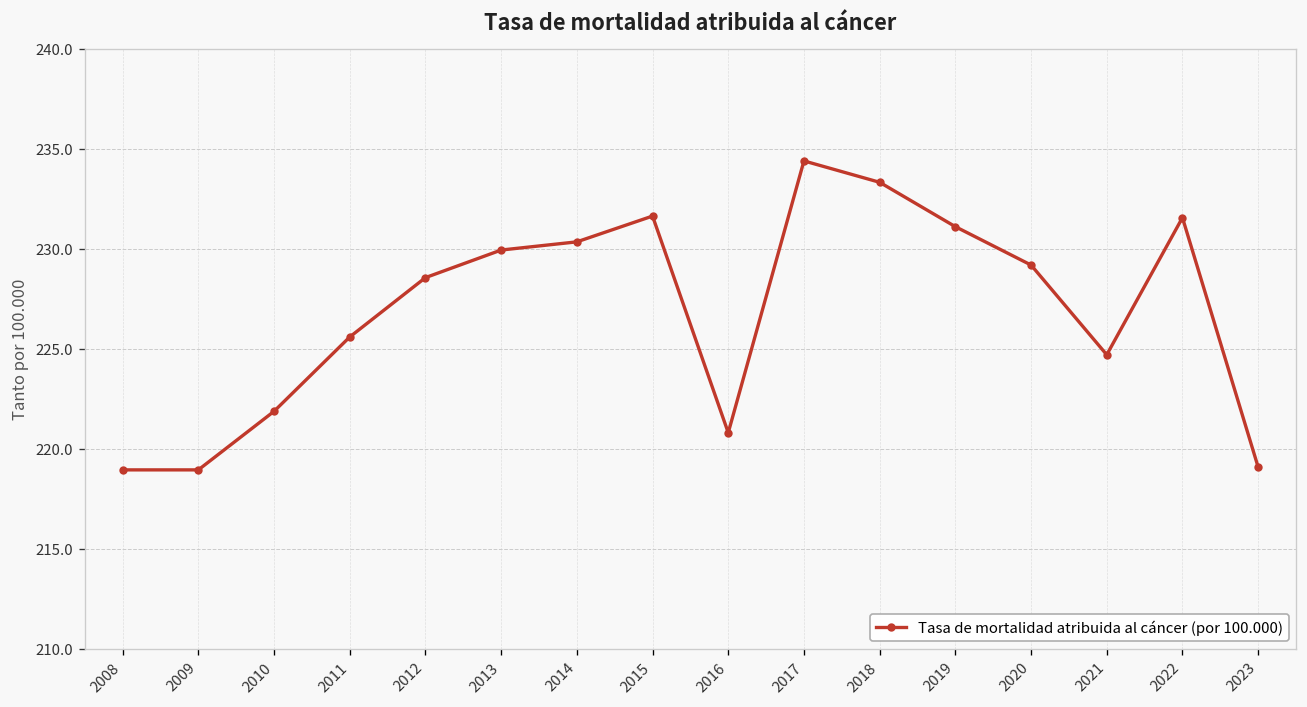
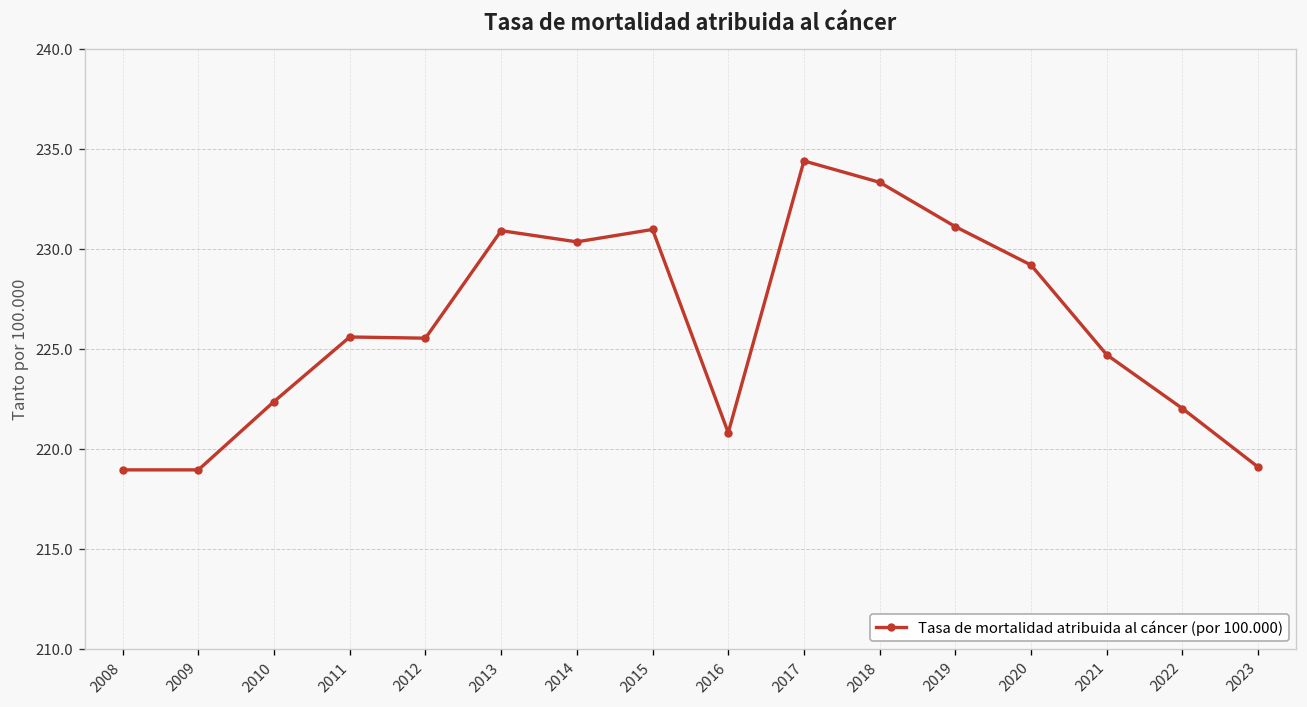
2010: 221.9 -> 222.4
2012: 228.6 -> 225.5
2013: 229.9 -> 230.9
2015: 231.6 -> 231.0
2022: 231.6 -> 222.0
